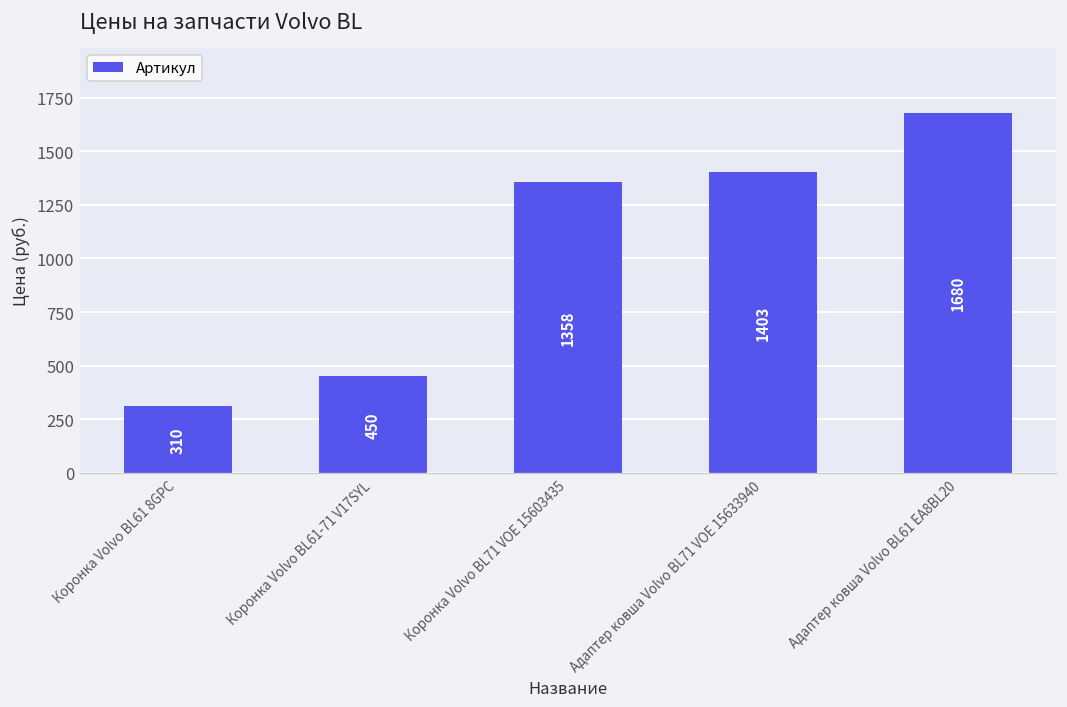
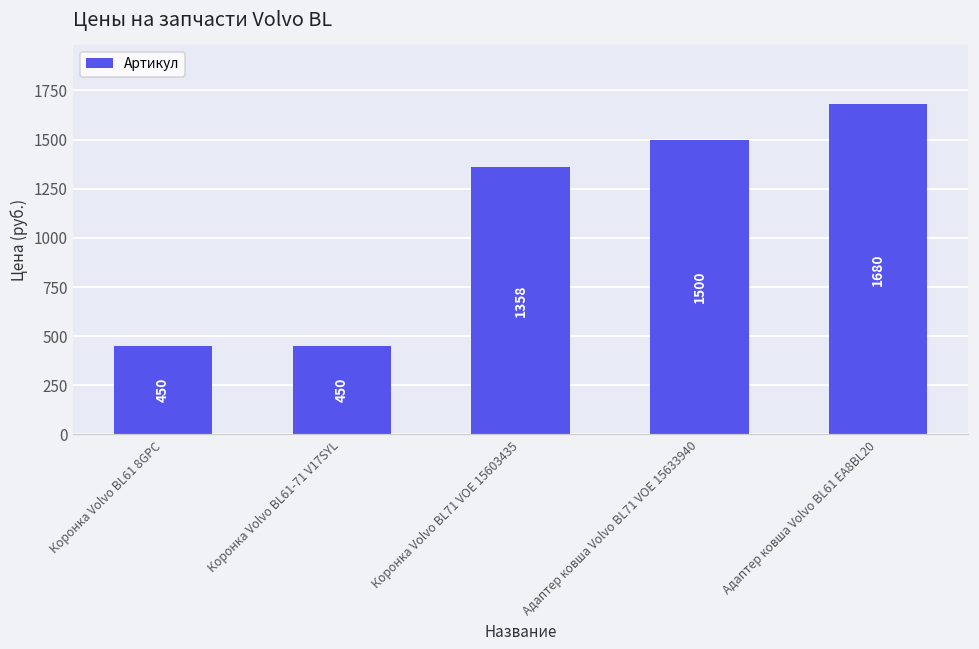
Коронка Volvo BL61 8GPC: 310 -> 450
Адаптер ковша Volvo BL71 VOE 15633940: 1403 -> 1500
